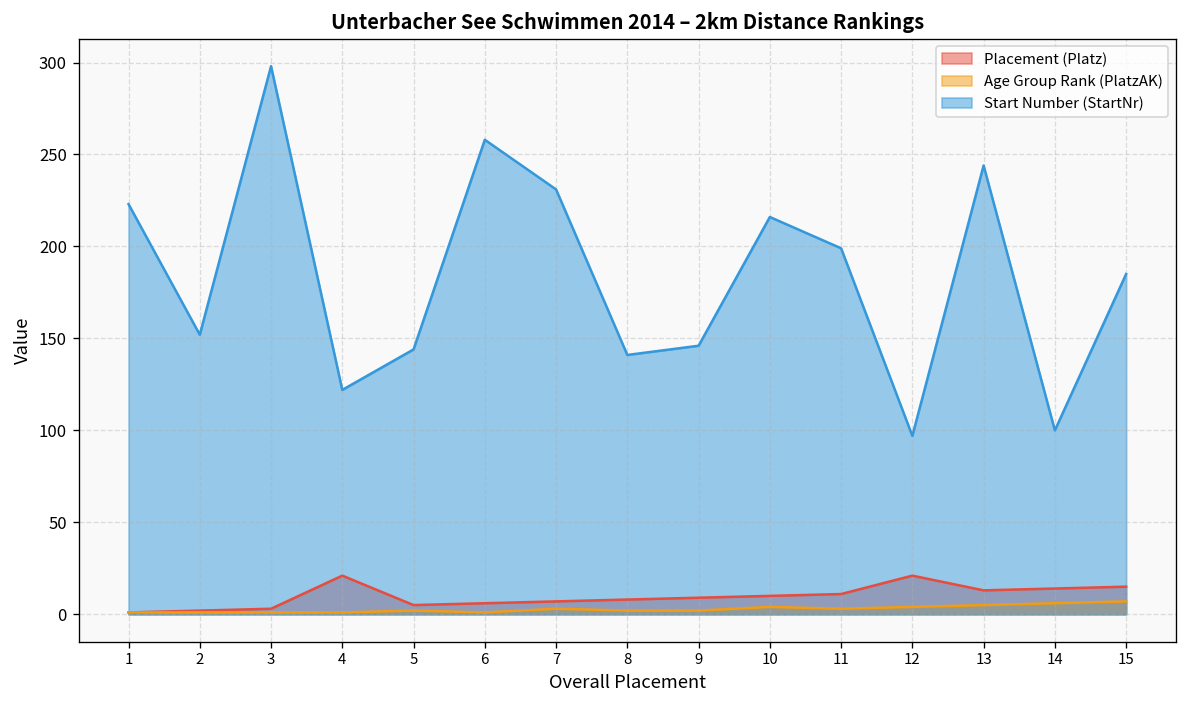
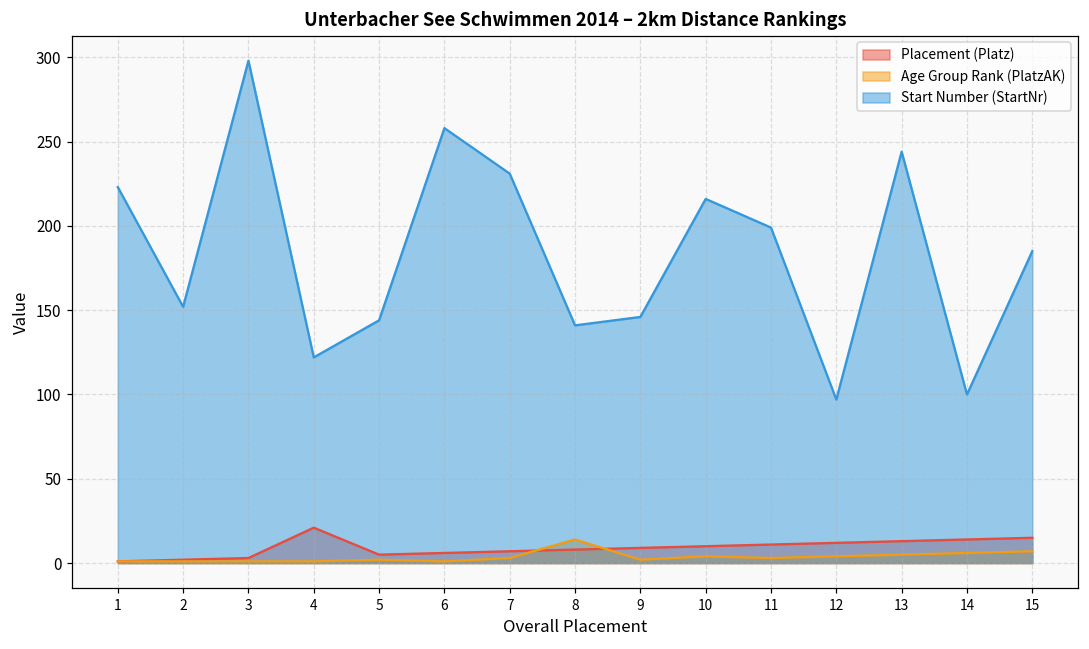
Age Group Rank (PlatzAK), 8: 2 -> 14
Placement (Platz), 12: 21 -> 12
